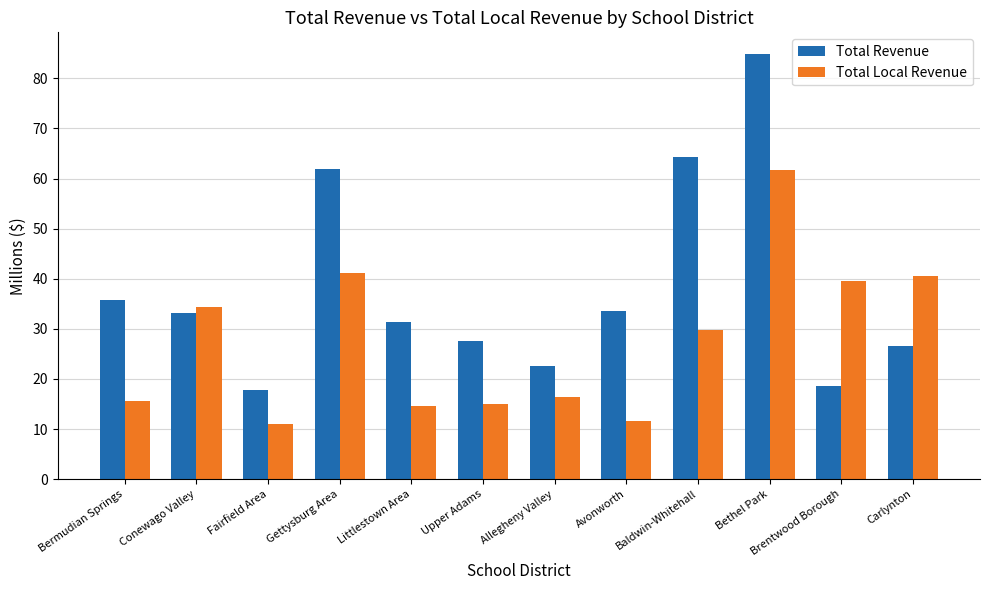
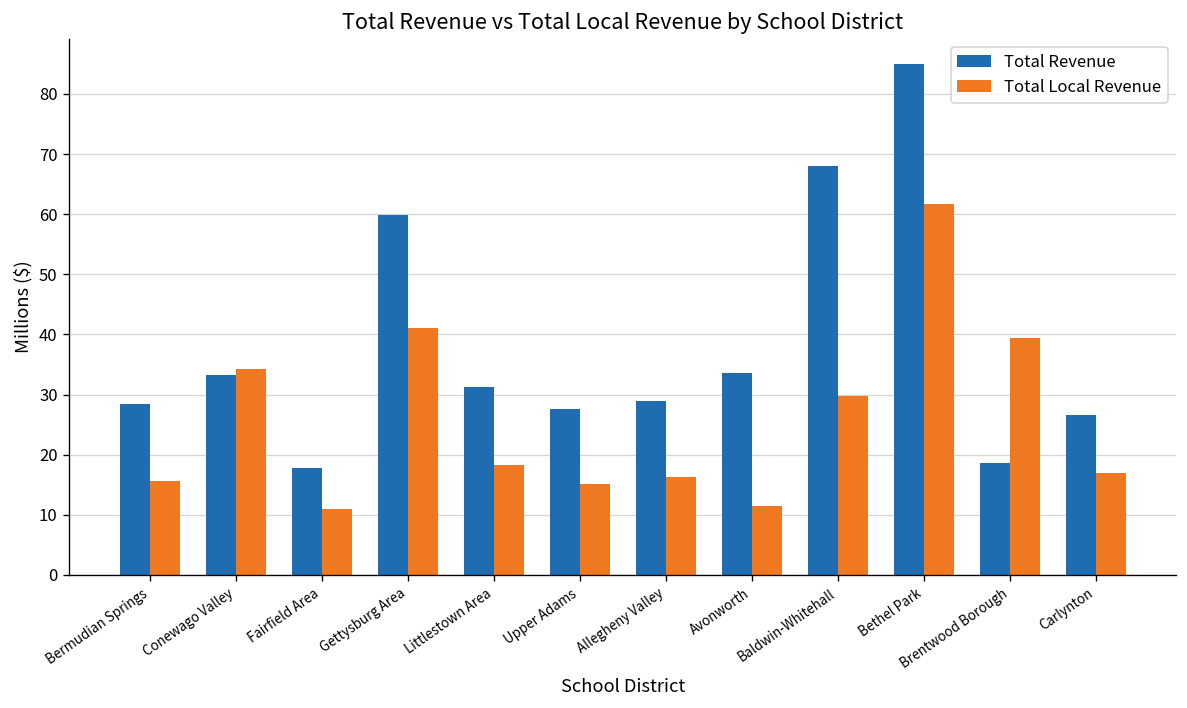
Total Revenue, Bermudian Springs: 36 -> 28
Total Revenue, Gettysburg Area: 62 -> 60
Total Local Revenue, Littlestown Area: 15 -> 18
Total Revenue, Allegheny Valley: 23 -> 29
Total Revenue, Baldwin-Whitehall: 64 -> 68
Total Local Revenue, Carlynton: 41 -> 17
